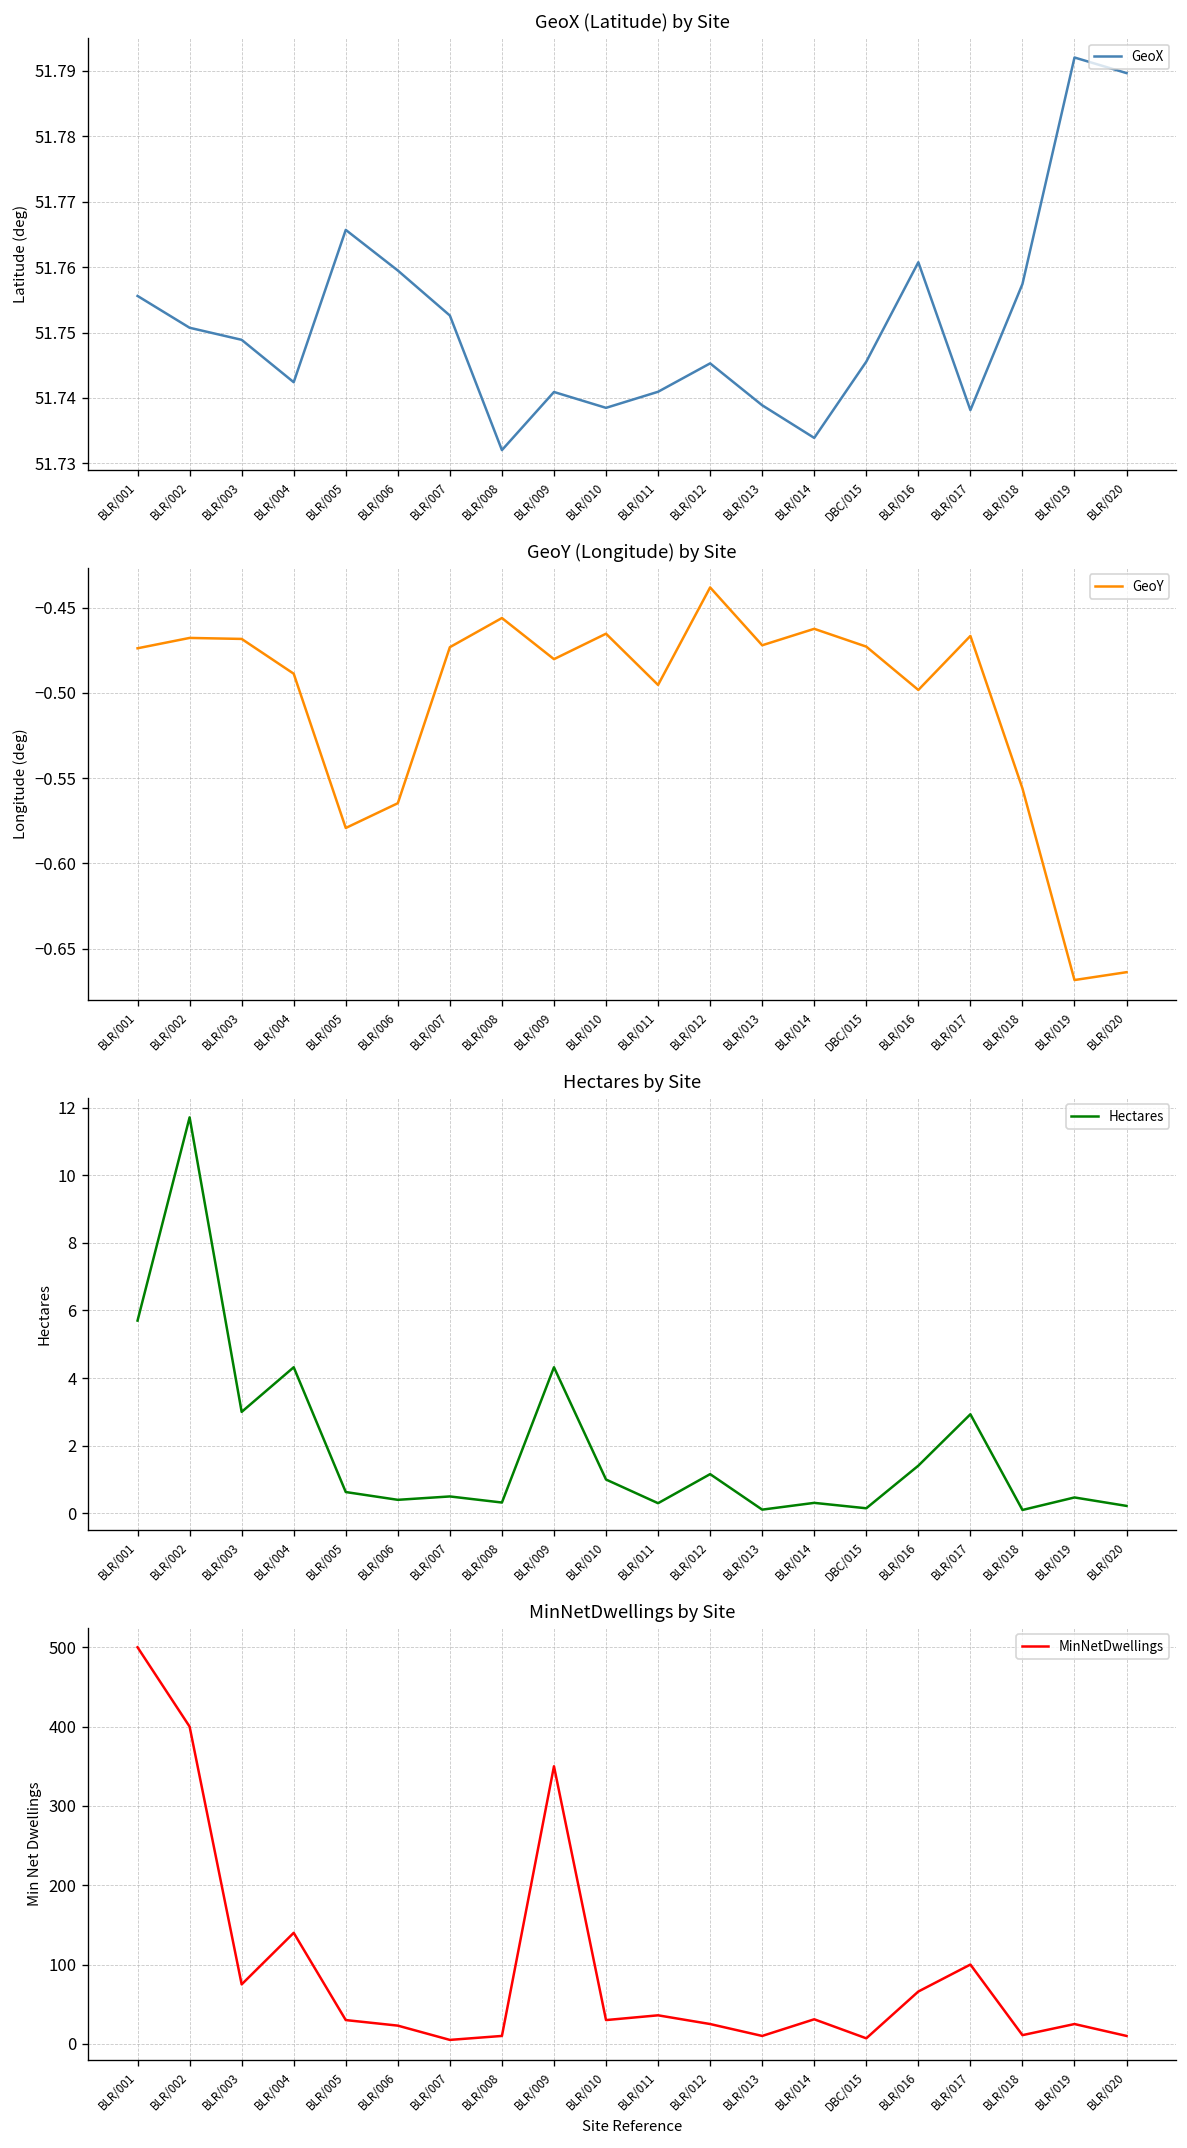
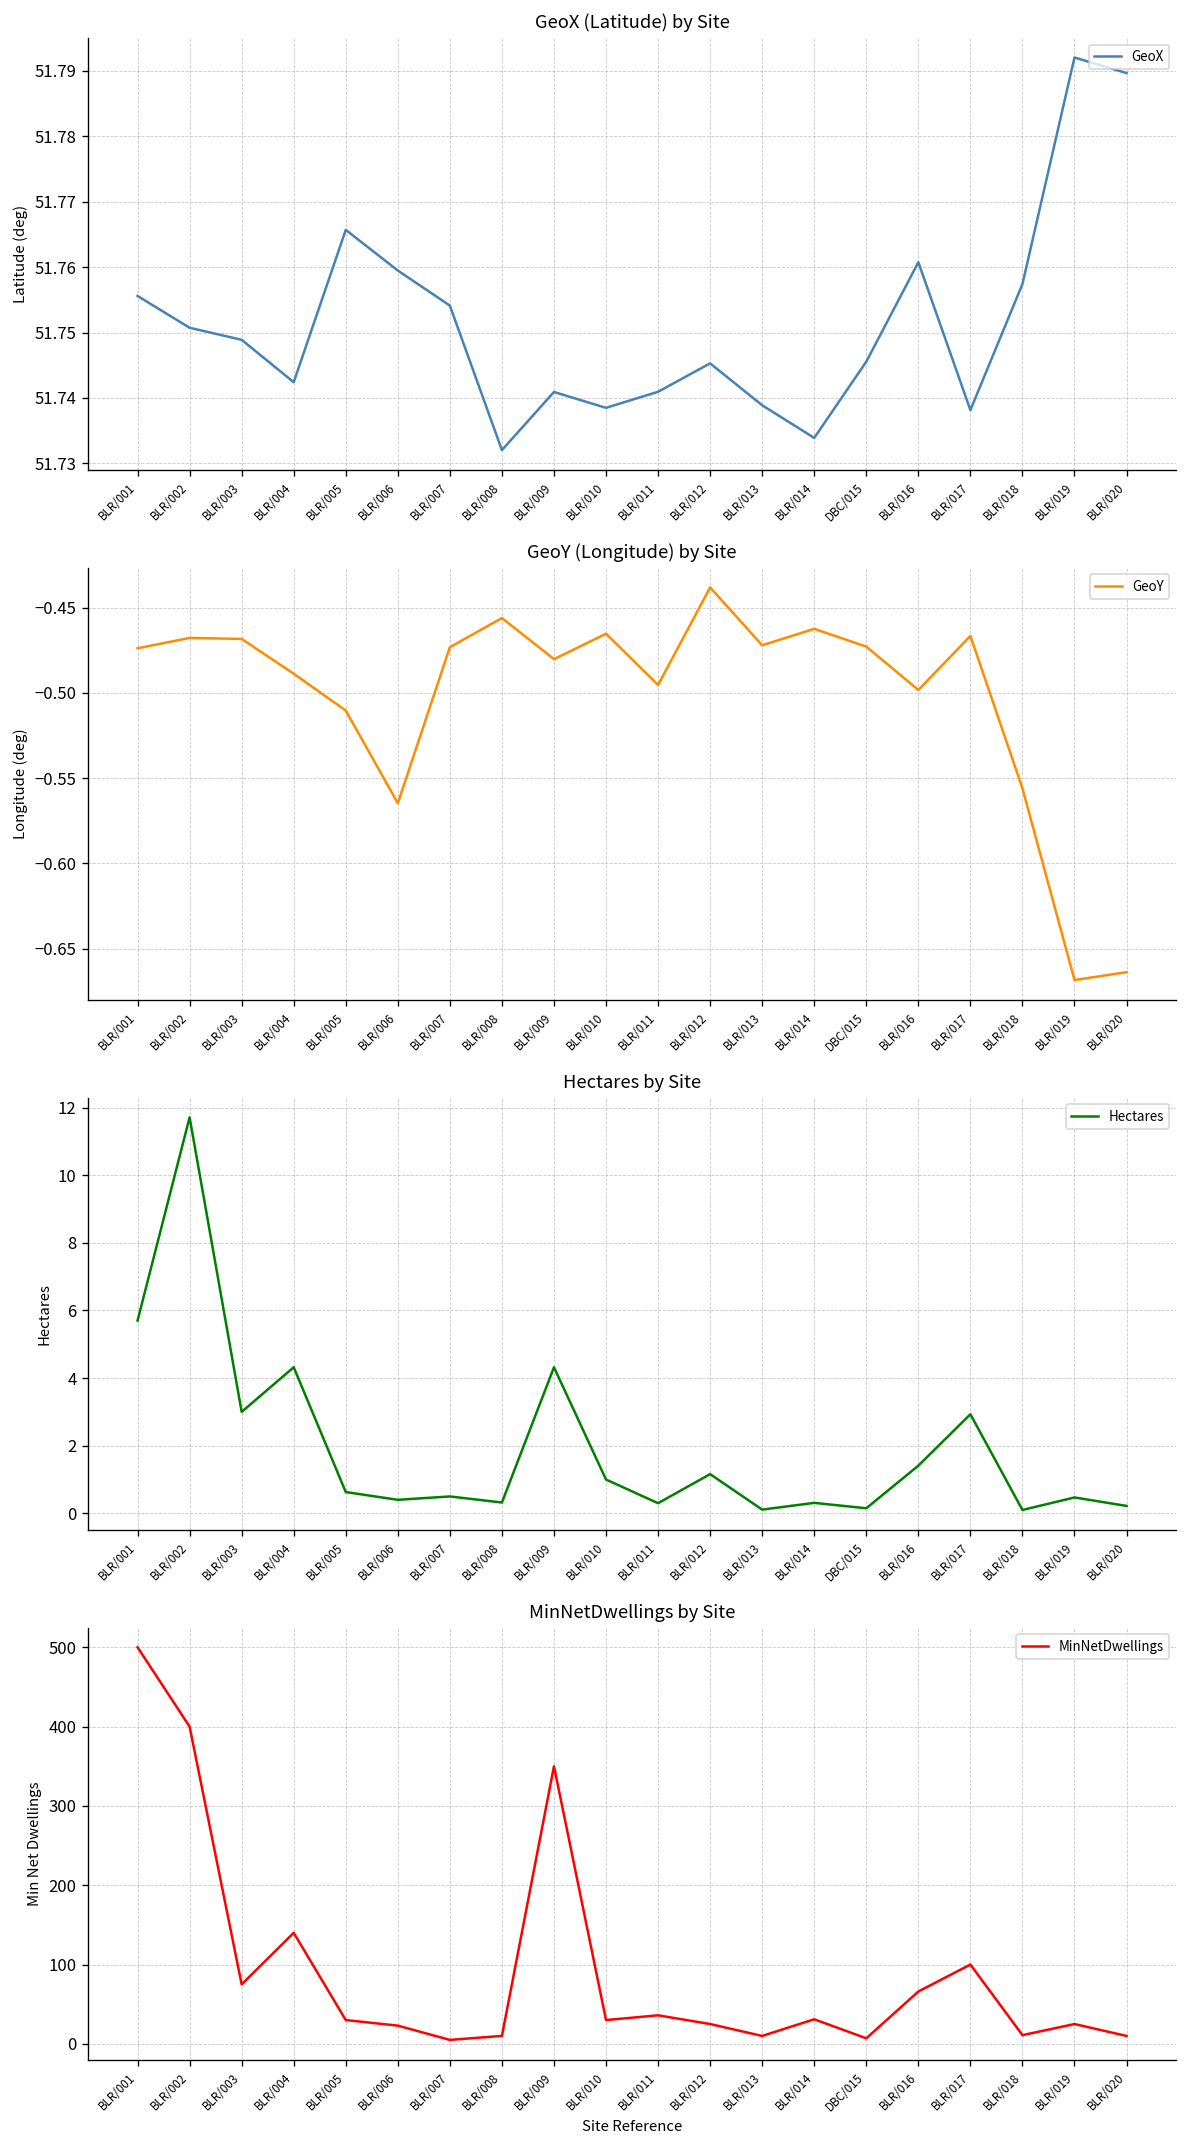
GeoX (Latitude) by Site, BLR/007: 51.753 -> 51.754
GeoY (Longitude) by Site, BLR/005: -0.579 -> -0.510
